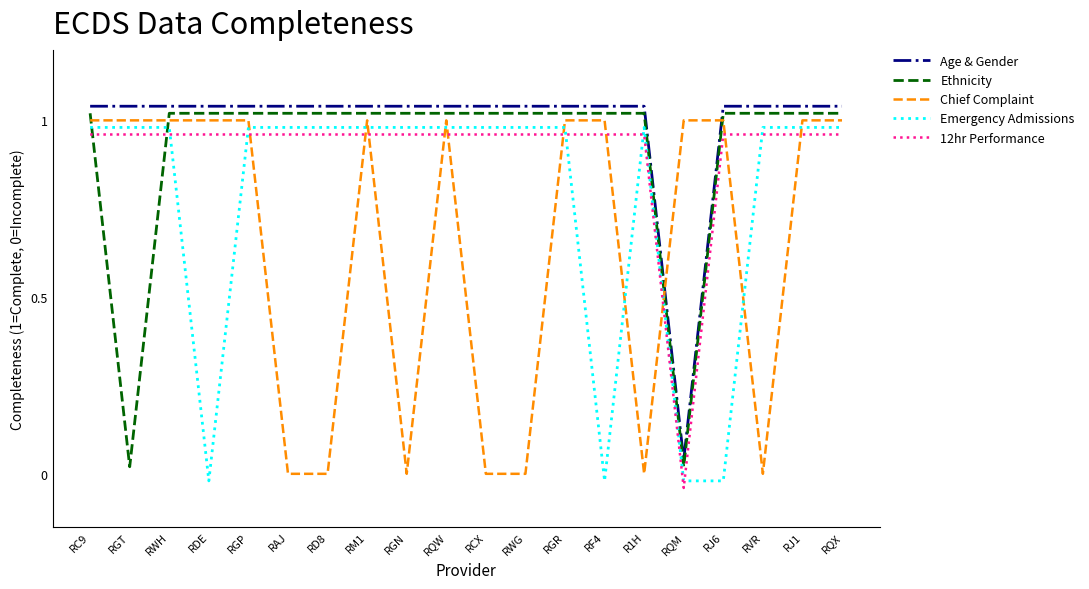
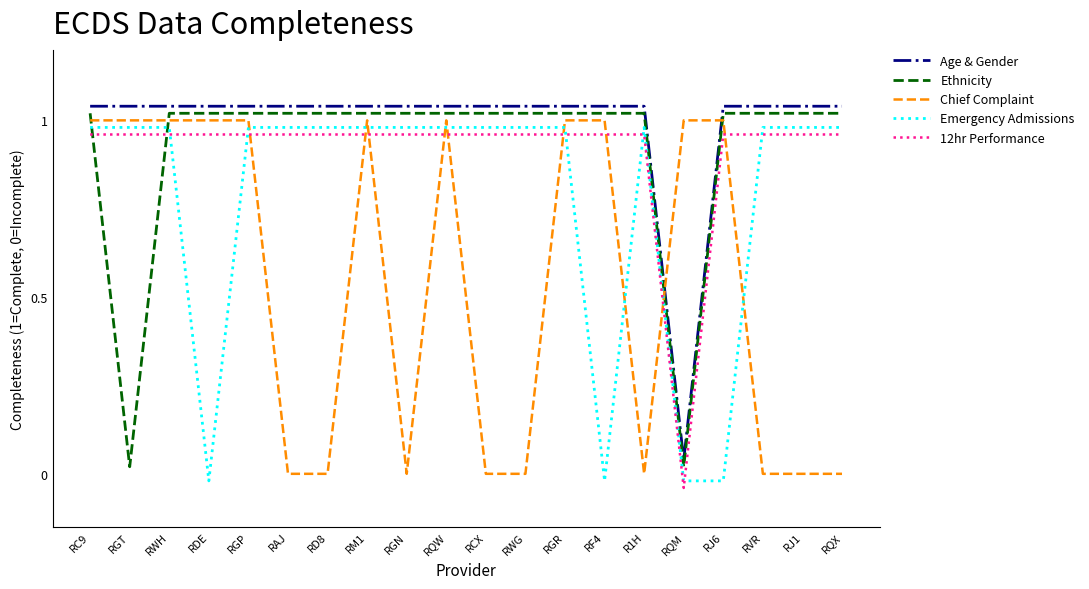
Chief Complaint, RJ1: 1 -> 0
Chief Complaint, RQX: 1 -> 0
